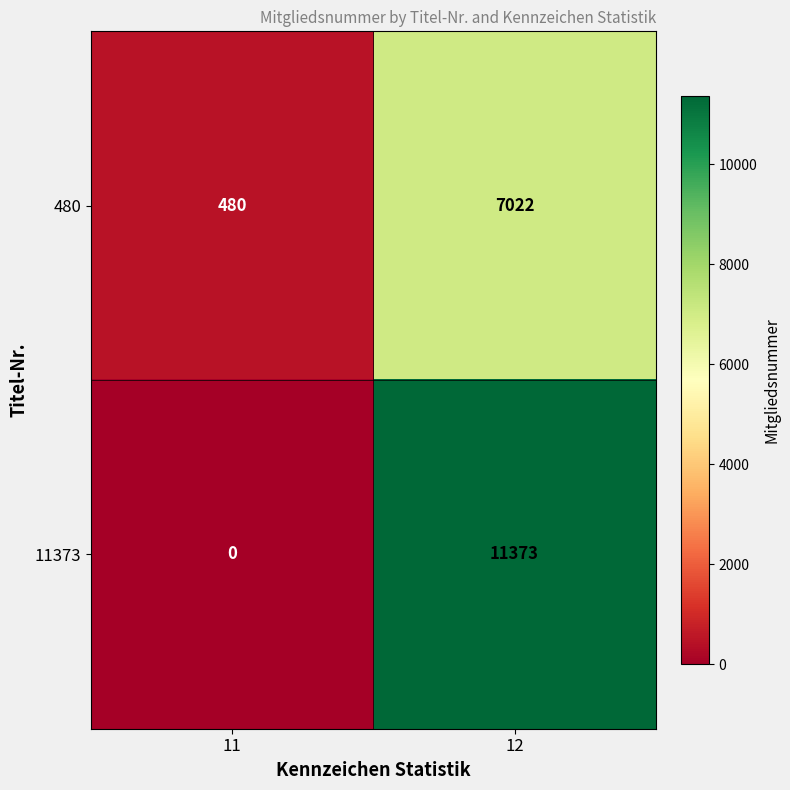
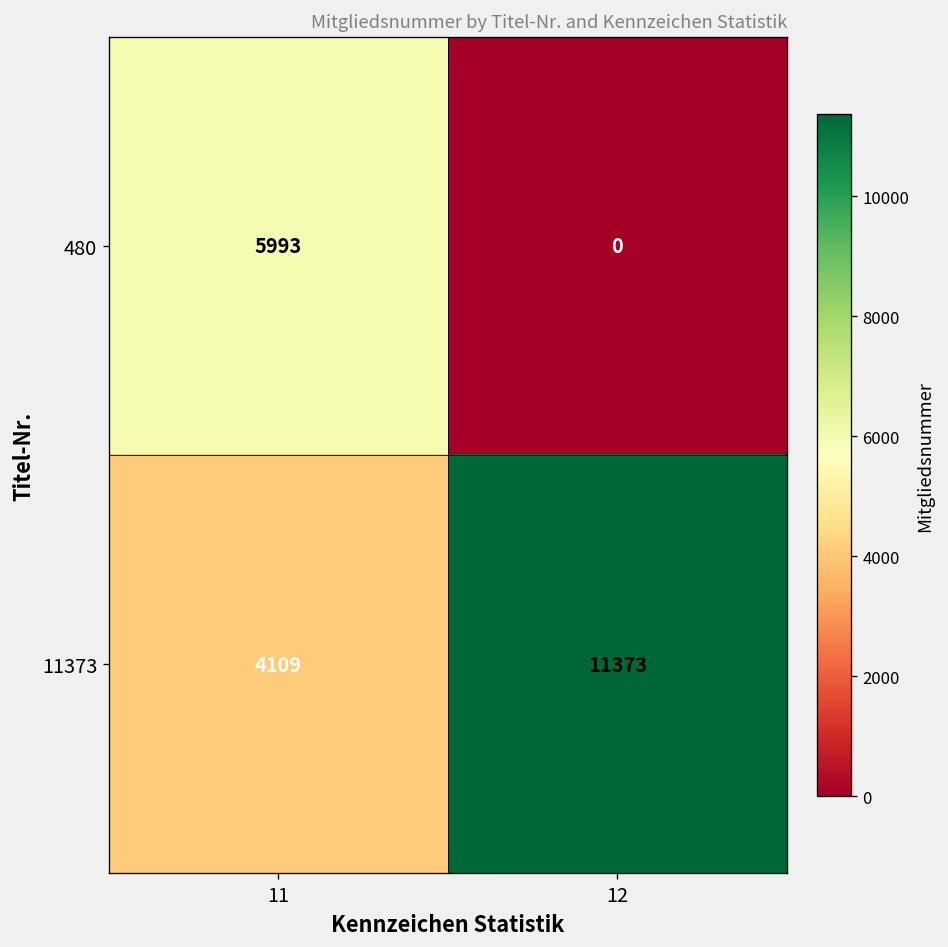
480, 11: 480 -> 5993
480, 12: 7022 -> 0
11373, 11: 0 -> 4109
